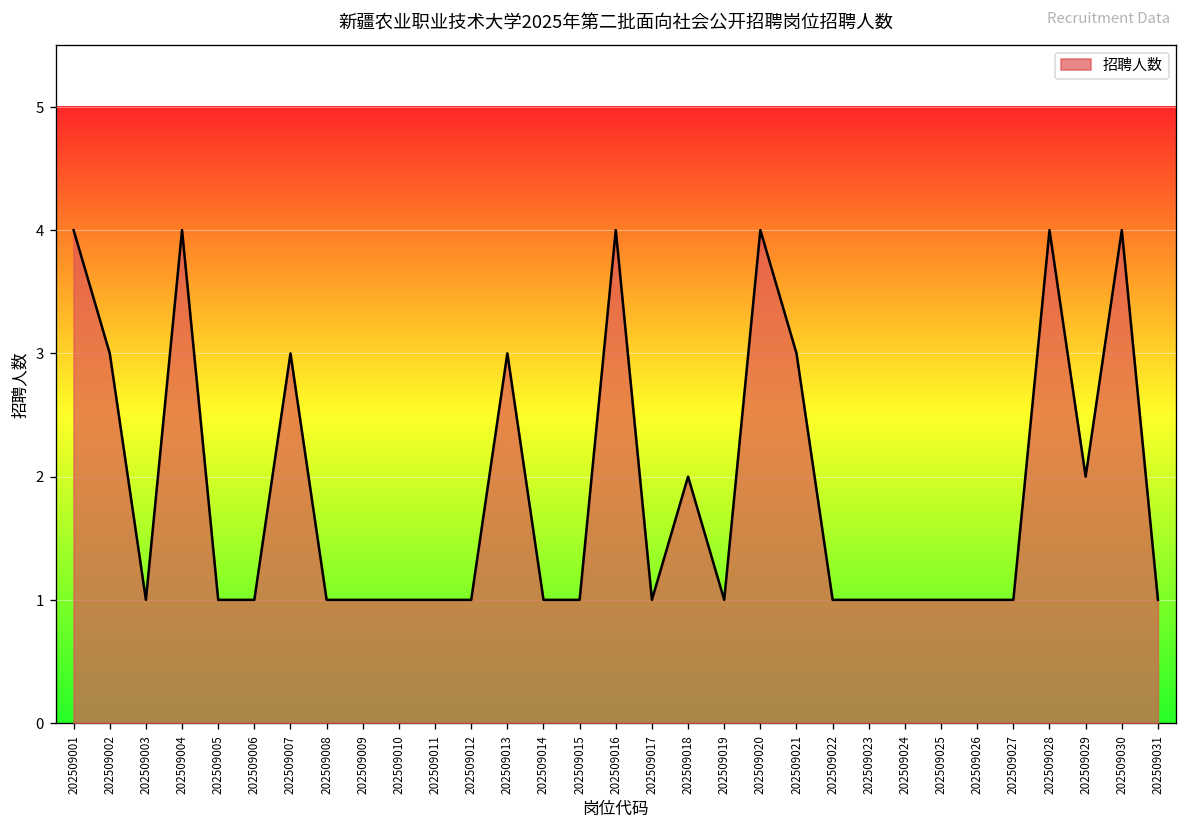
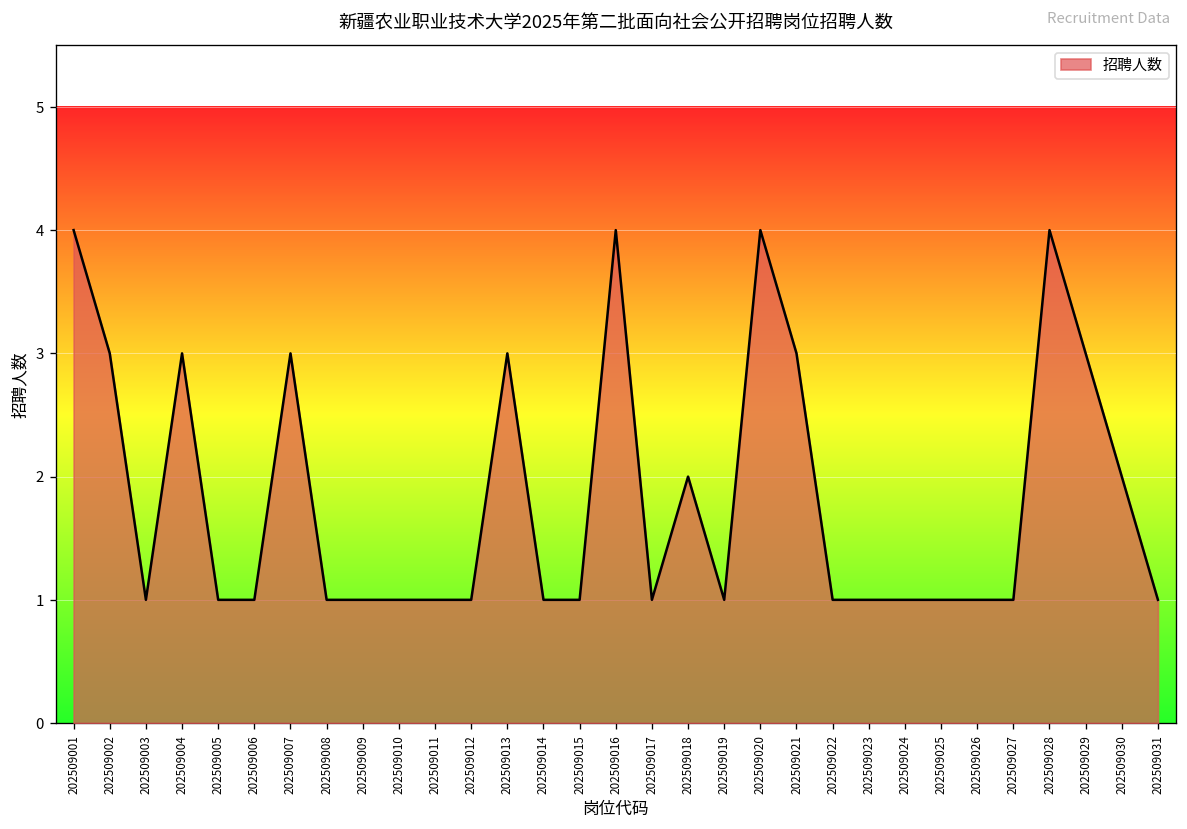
202509004: 4 -> 3
202509029: 2 -> 3
202509030: 4 -> 2
